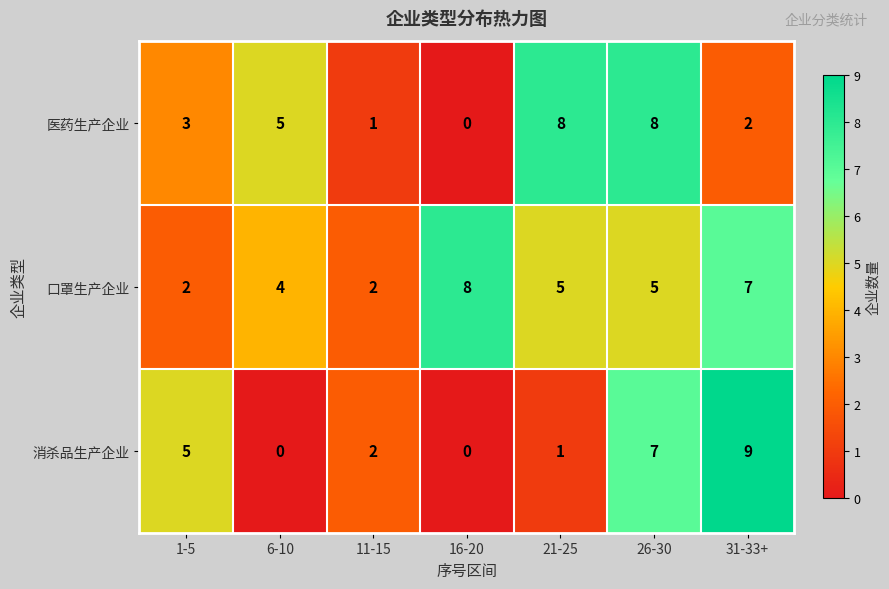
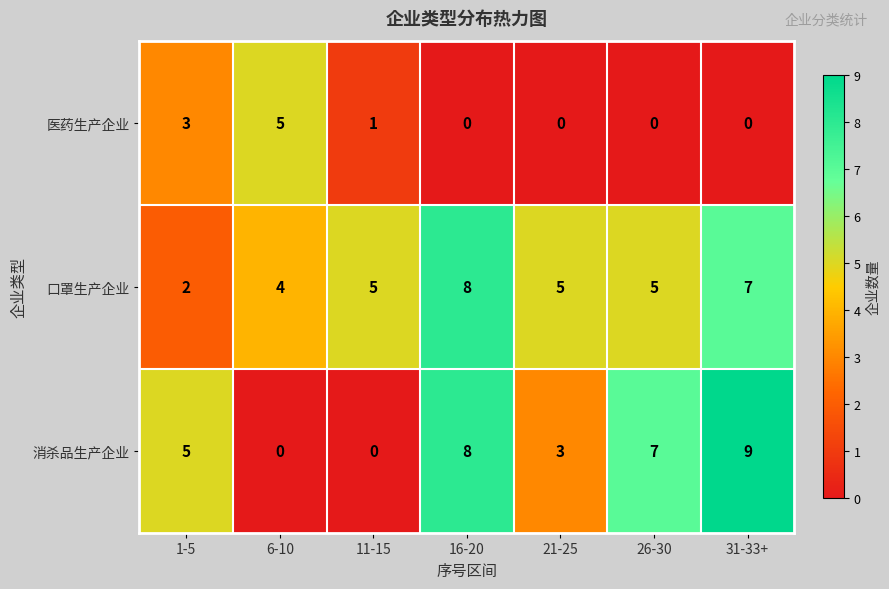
医药生产企业, 21-25: 8 -> 0
医药生产企业, 26-30: 8 -> 0
医药生产企业, 31-33+: 2 -> 0
口罩生产企业, 11-15: 2 -> 5
消杀品生产企业, 11-15: 2 -> 0
消杀品生产企业, 16-20: 0 -> 8
消杀品生产企业, 21-25: 1 -> 3
